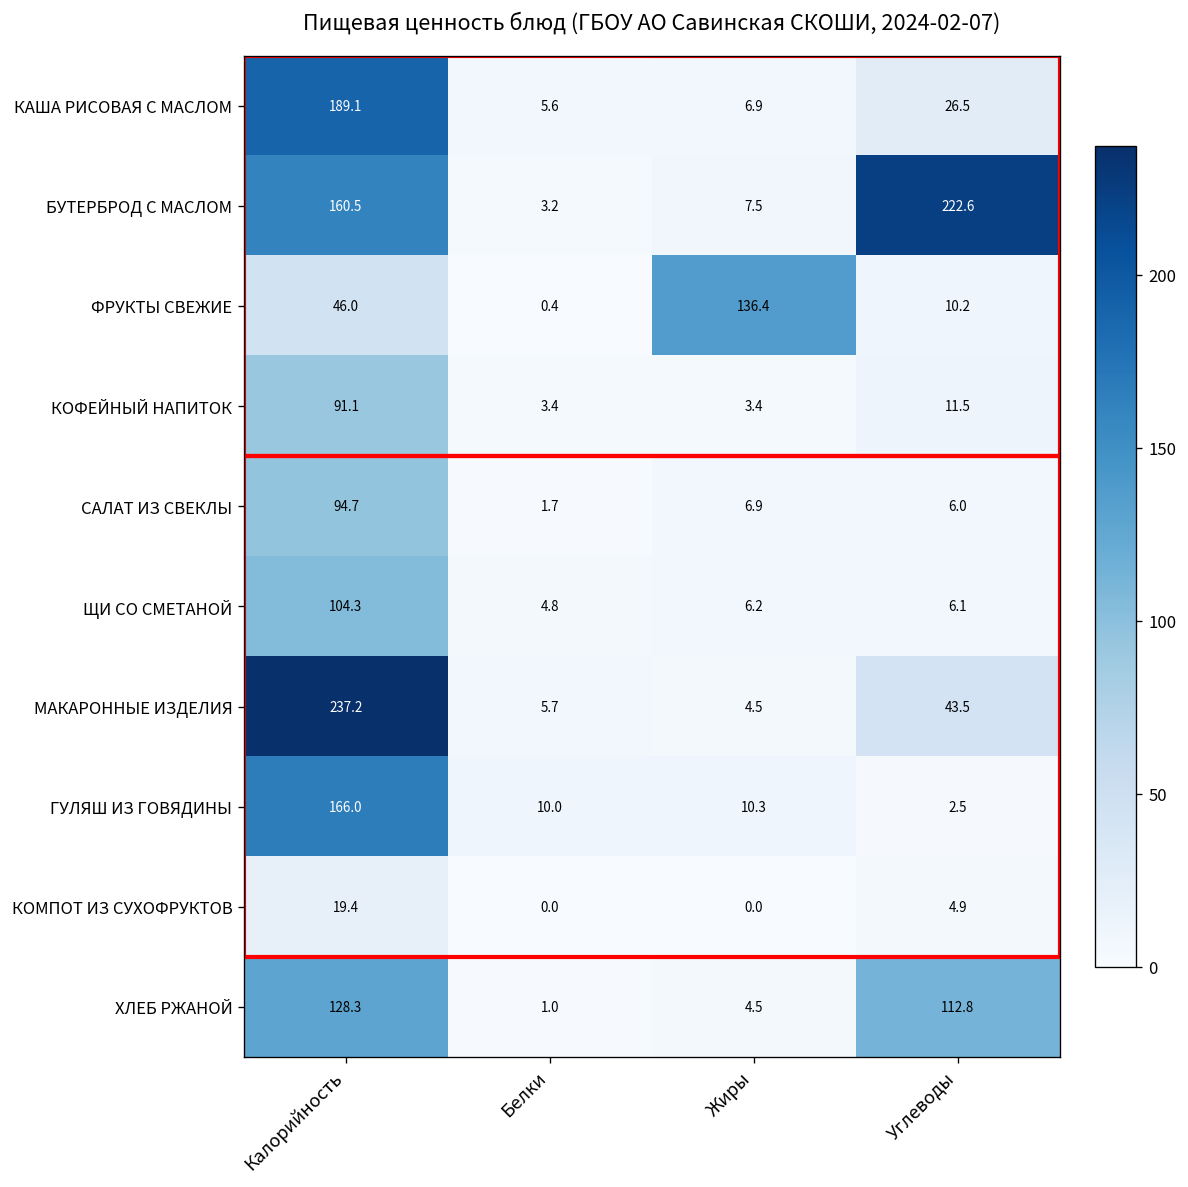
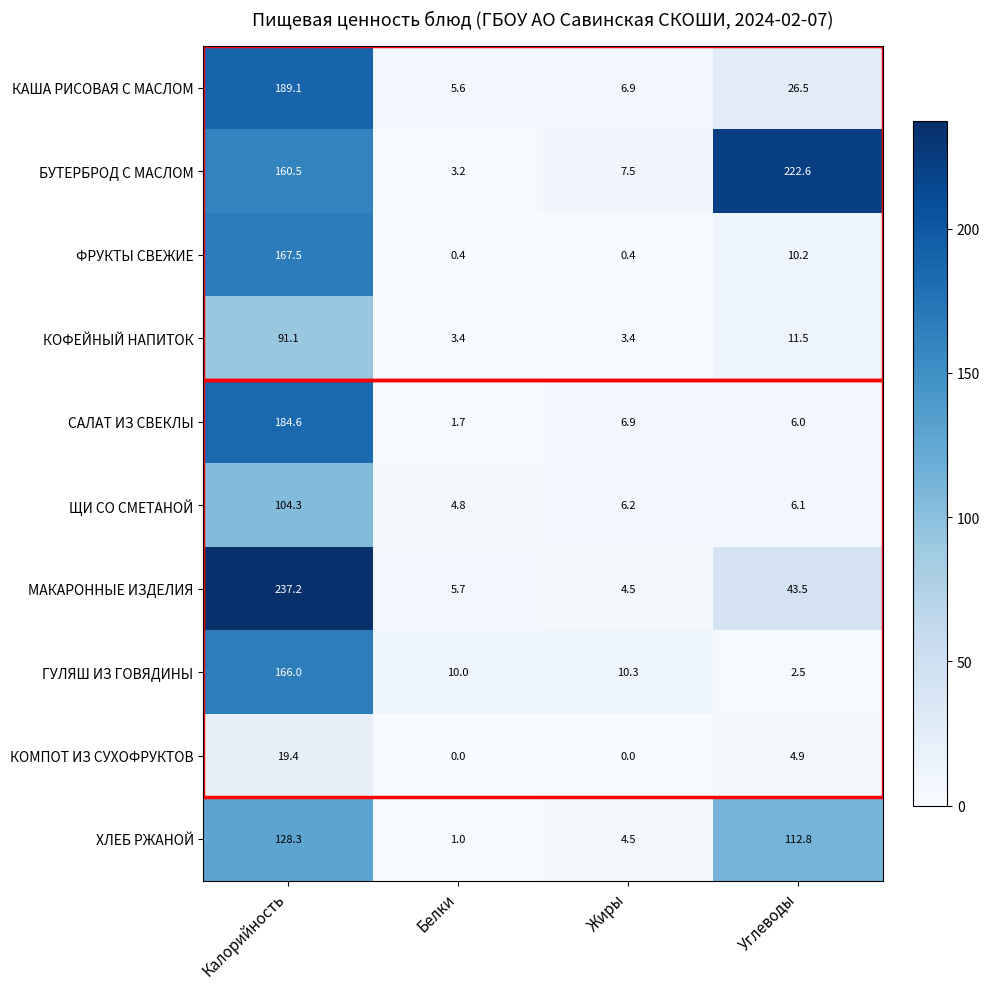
ФРУКТЫ СВЕЖИЕ, Калорийность: 46.0 -> 167.5
ФРУКТЫ СВЕЖИЕ, Жиры: 136.4 -> 0.4
САЛАТ ИЗ СВЕКЛЫ, Калорийность: 94.7 -> 184.6
